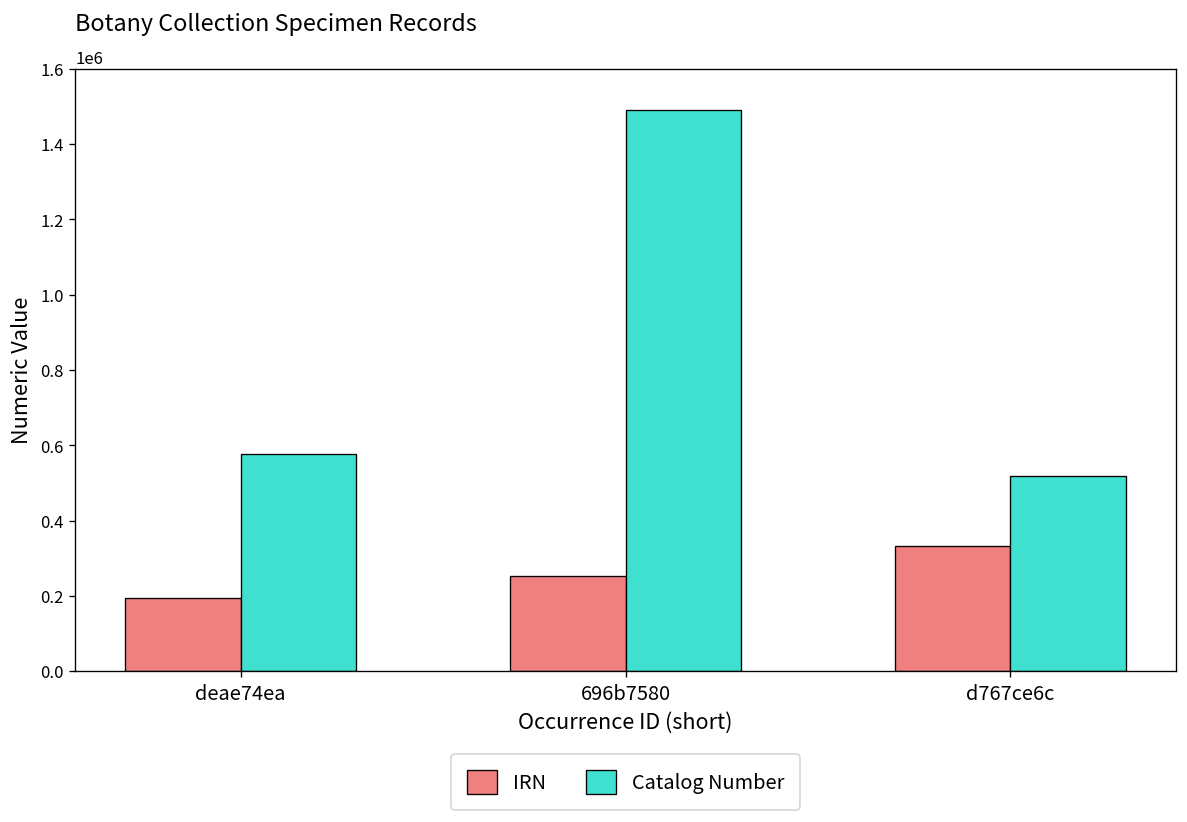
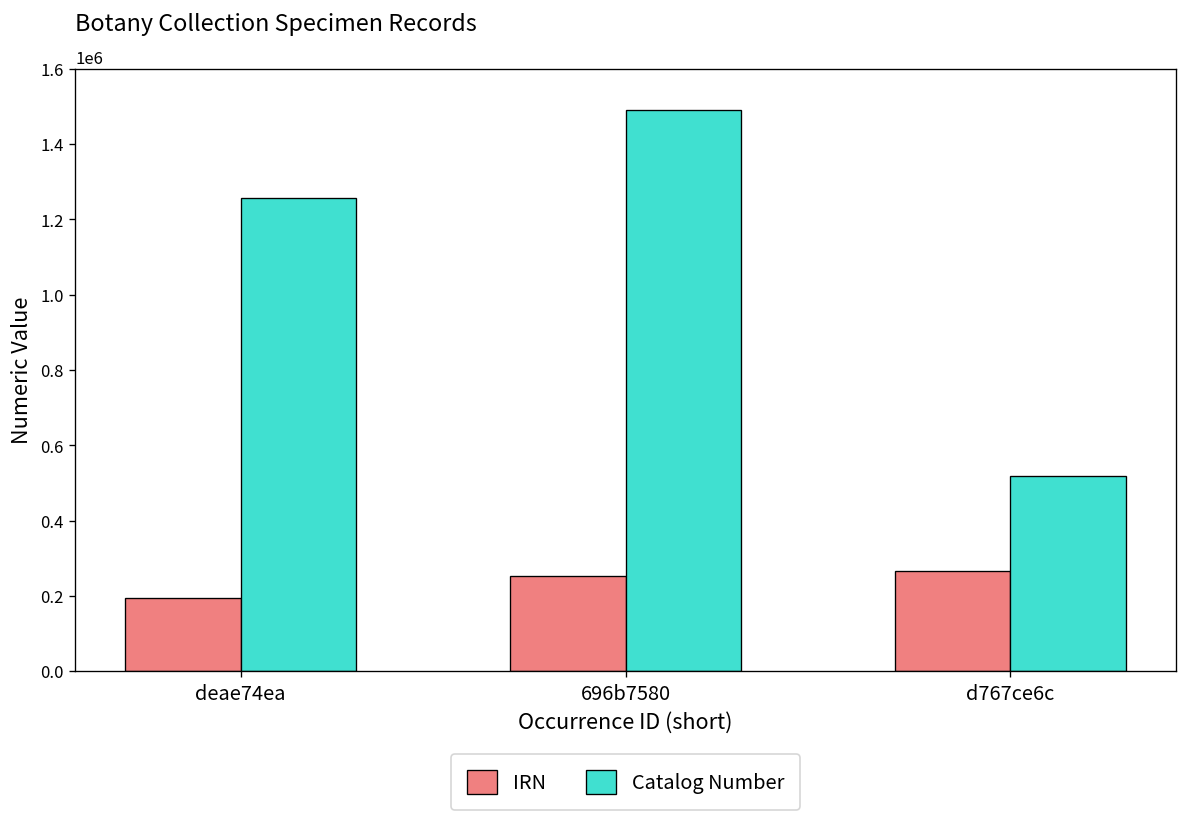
Catalog Number, deae74ea: 580000 -> 1260000
IRN, d767ce6c: 330000 -> 270000
